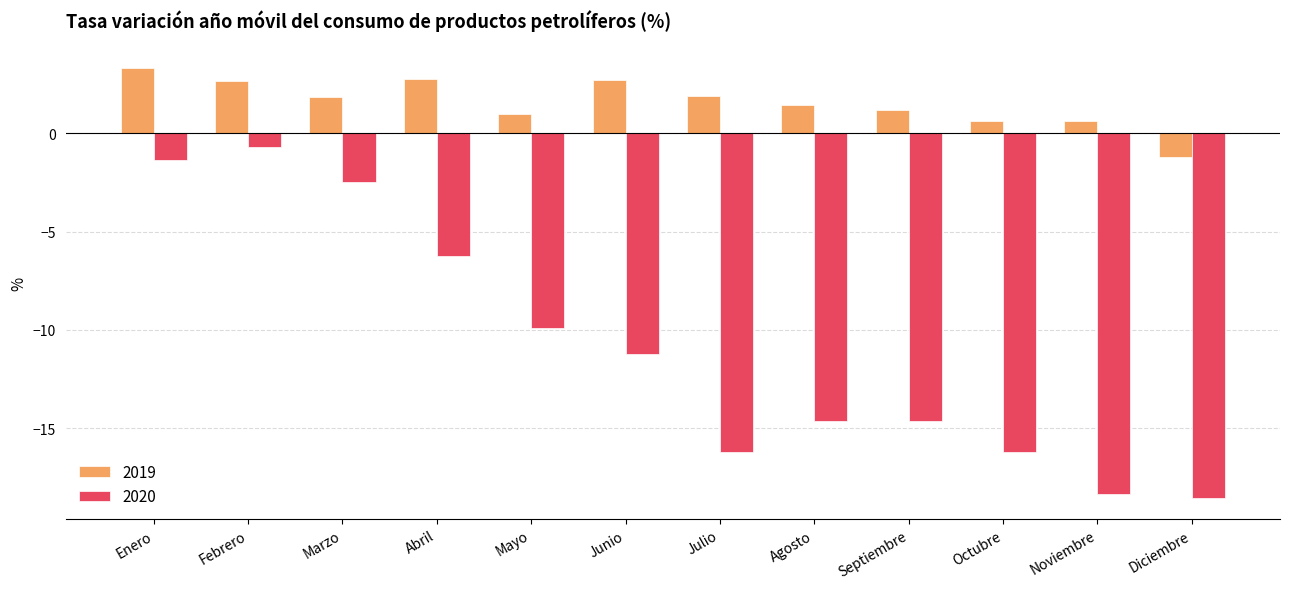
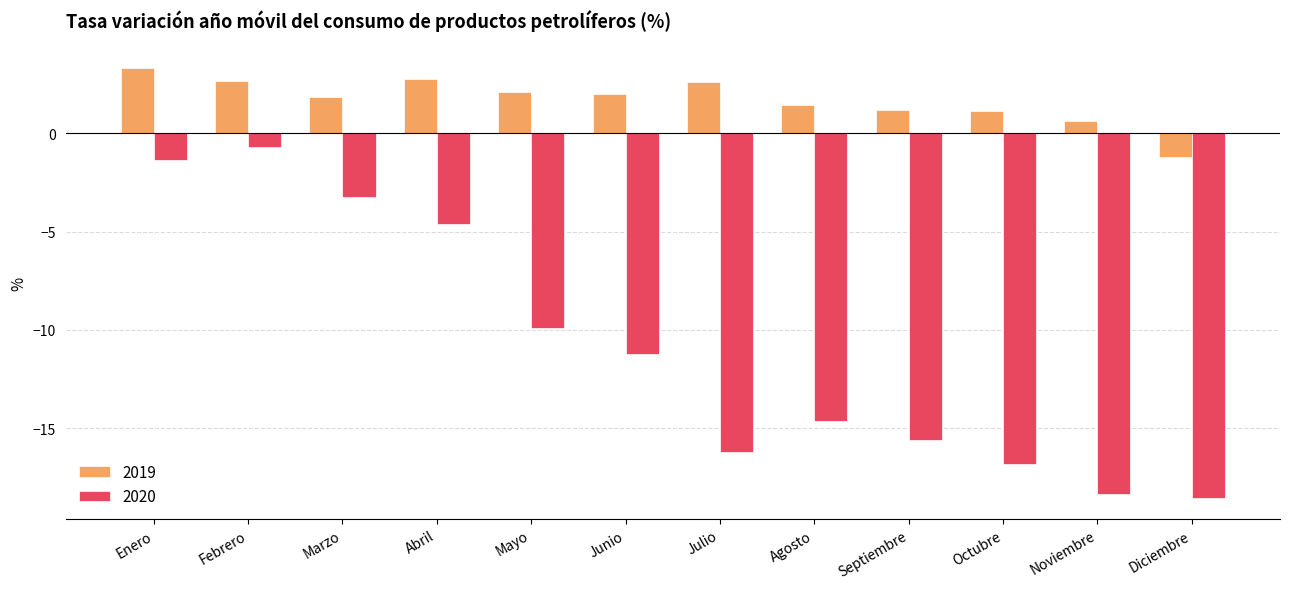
2020, Marzo: -2.5 -> -3.2
2020, Abril: -6.2 -> -4.6
2019, Mayo: 1.0 -> 2.1
2019, Junio: 2.7 -> 2.0
2019, Julio: 1.9 -> 2.6
2020, Septiembre: -14.6 -> -15.6
2019, Octubre: 0.6 -> 1.1
2020, Octubre: -16.2 -> -16.8
